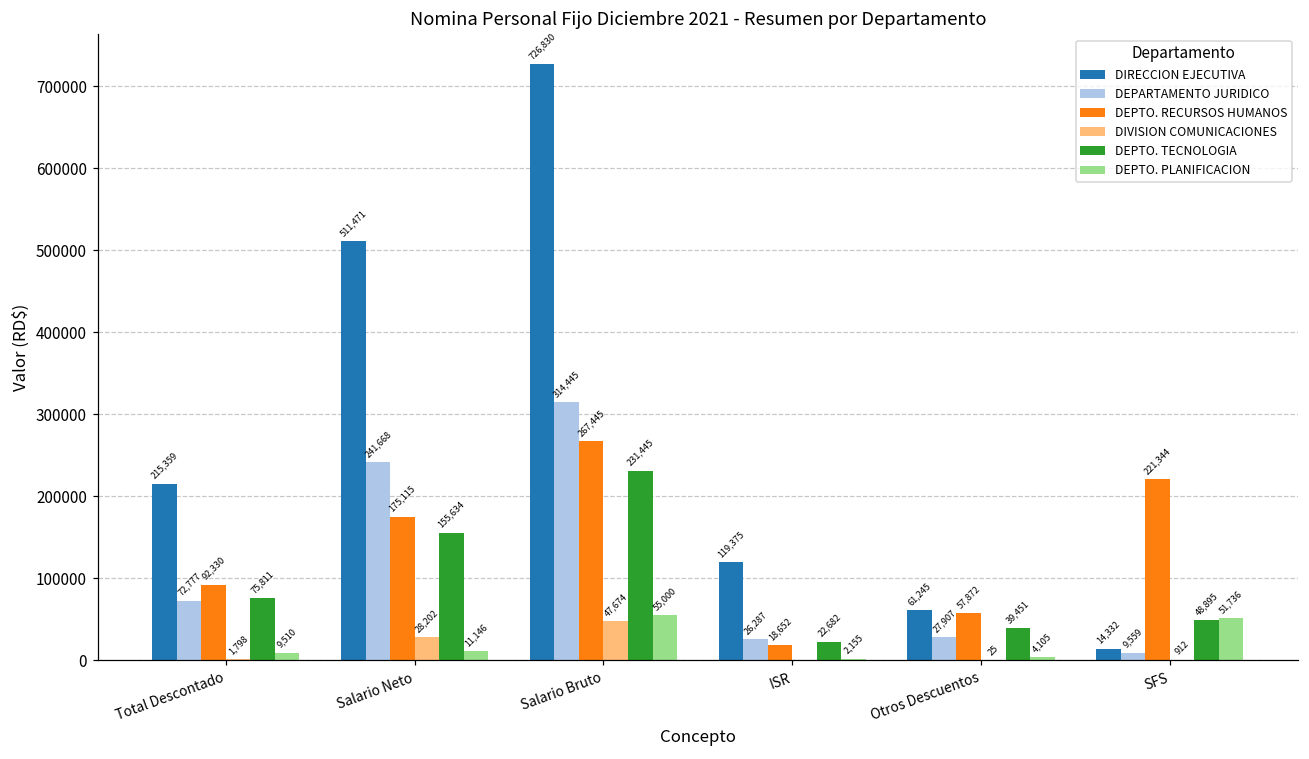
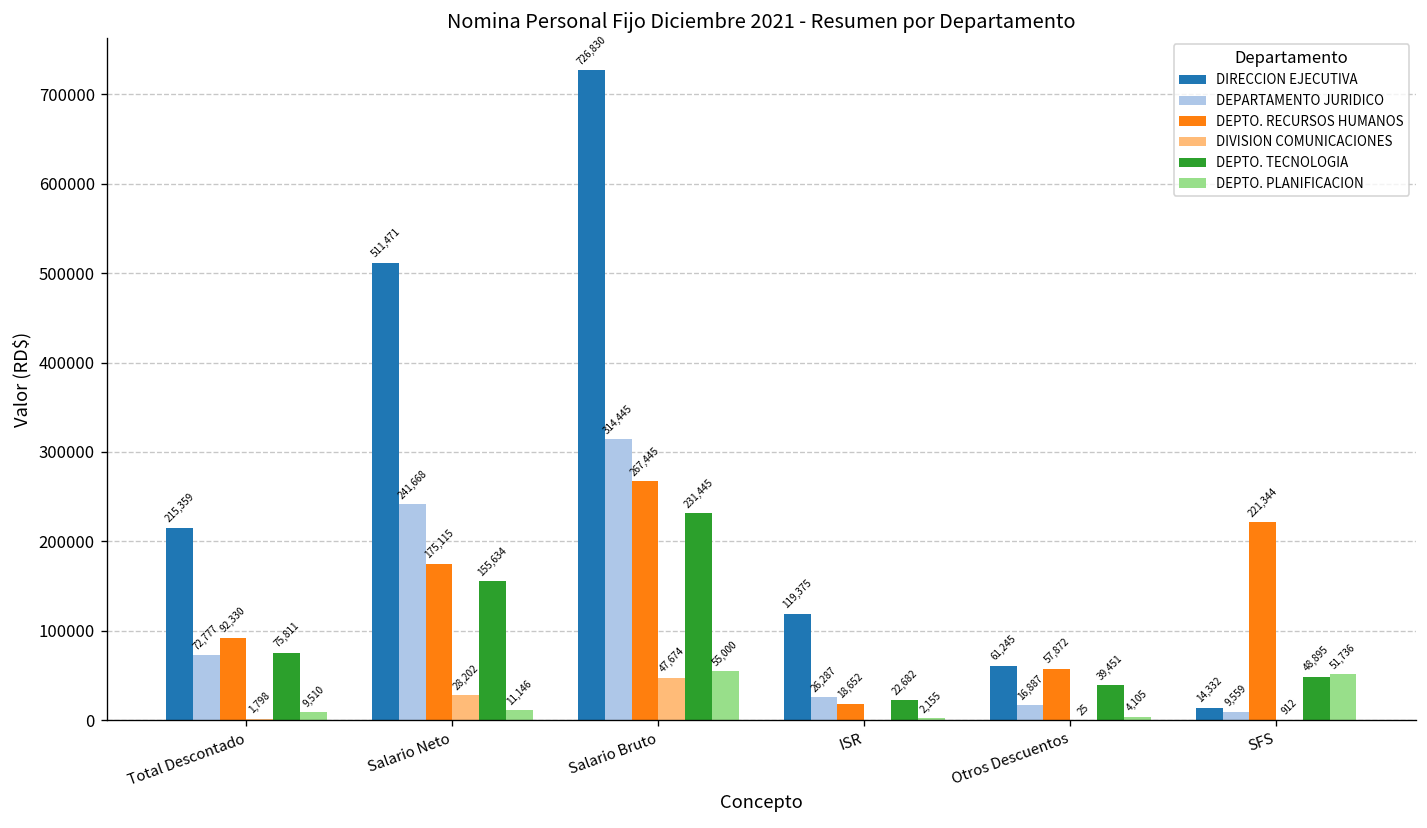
DEPARTAMENTO JURIDICO, Otros Descuentos: 27,907 -> 16,887
